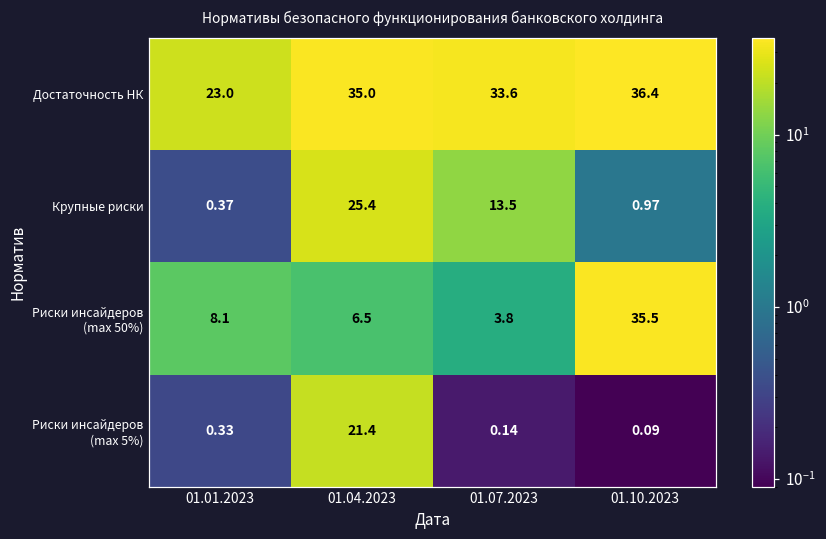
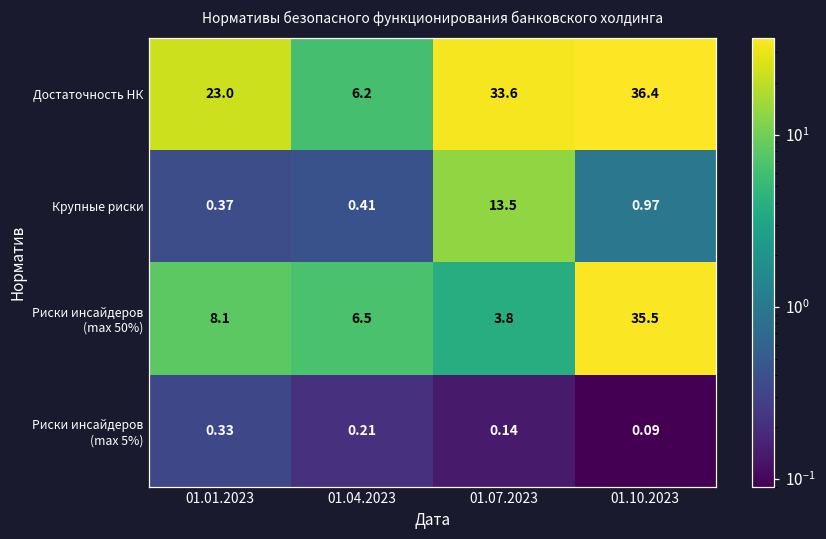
Достаточность НК, 01.04.2023: 35.0 -> 6.2
Крупные риски, 01.04.2023: 25.4 -> 0.41
Риски инсайдеров (max 5%), 01.04.2023: 21.4 -> 0.21
